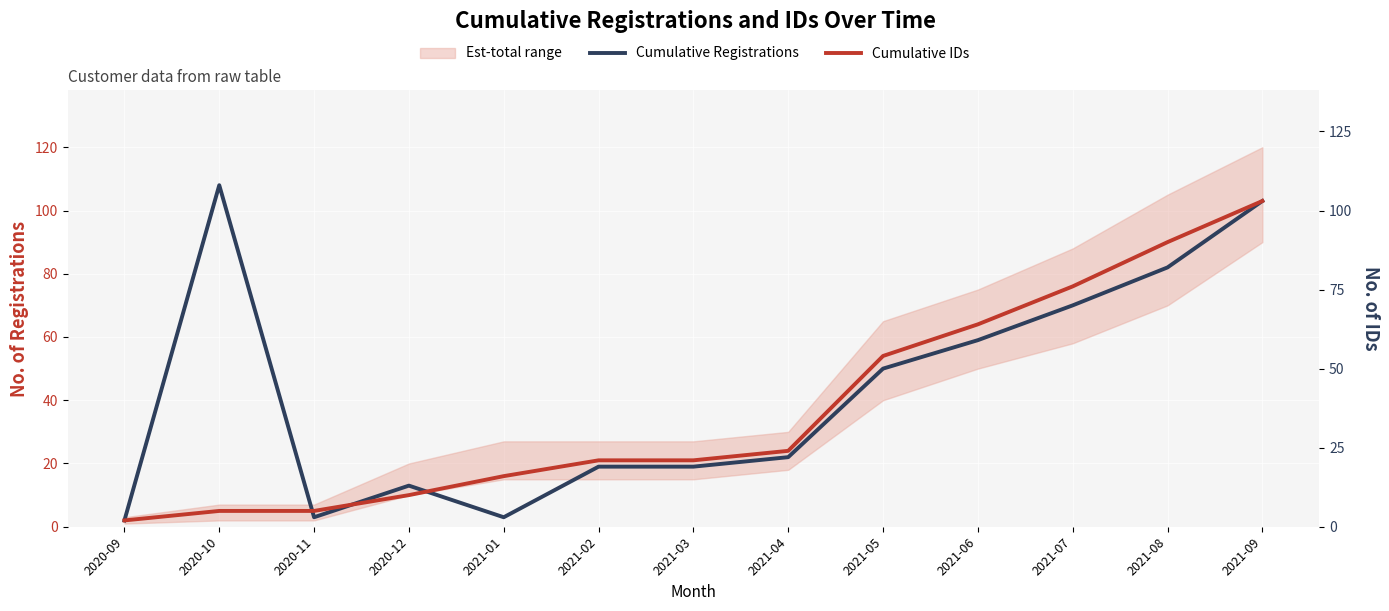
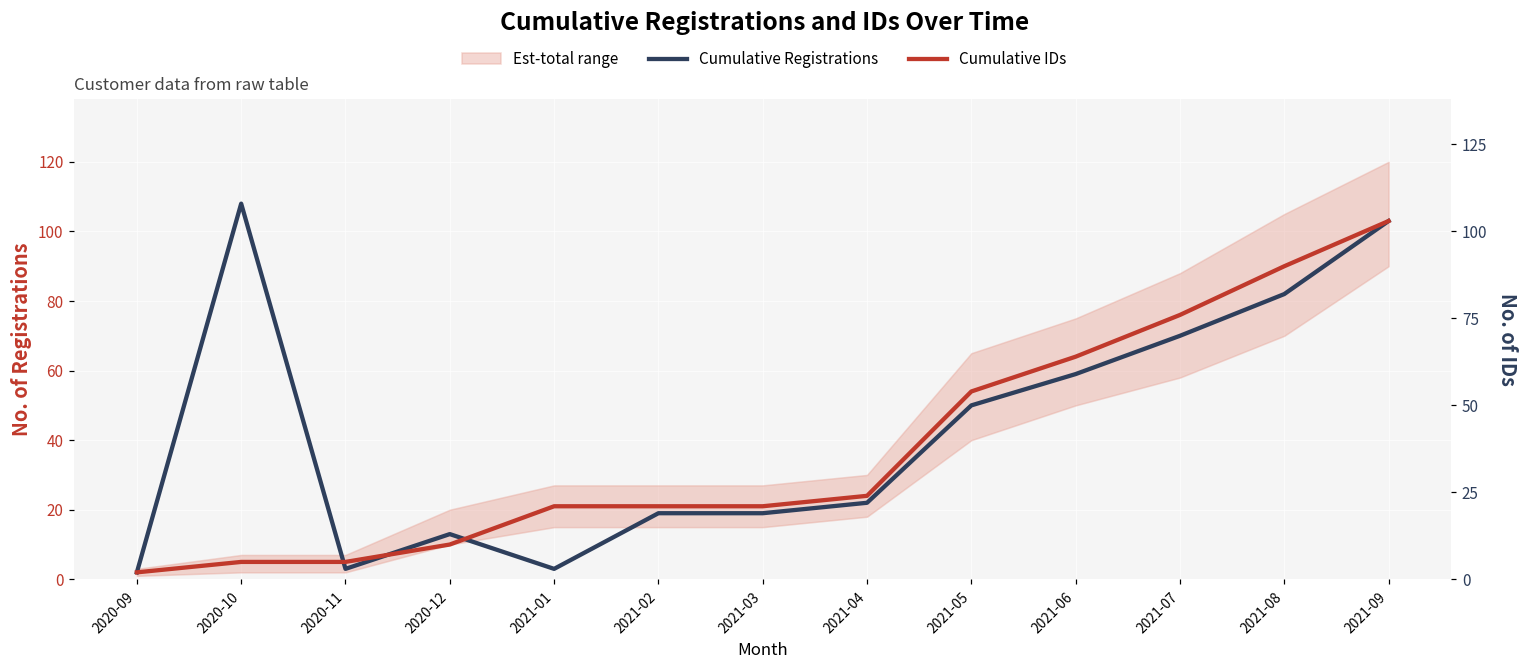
Cumulative IDs, 2021-01: 16 -> 21
